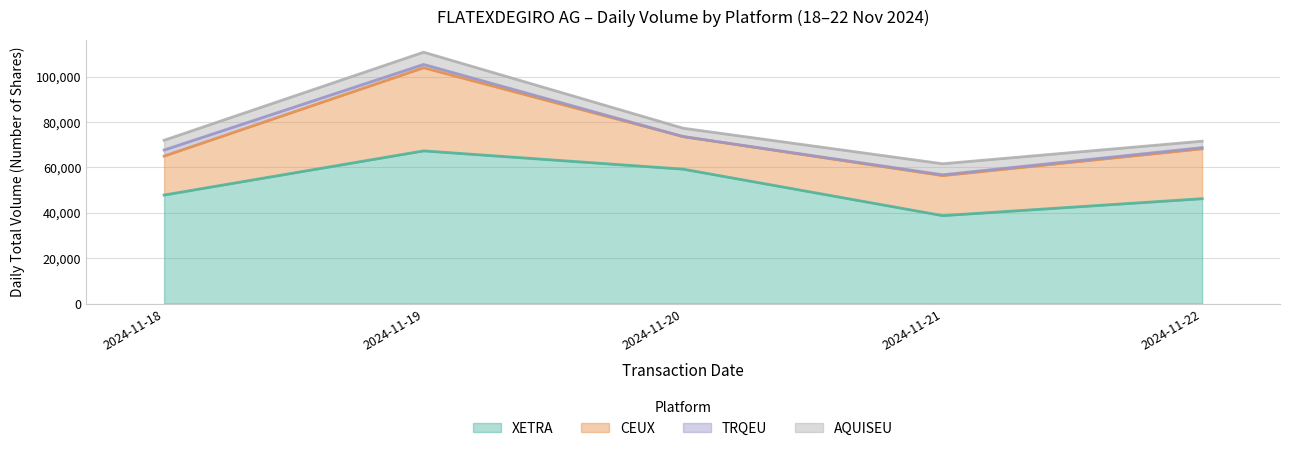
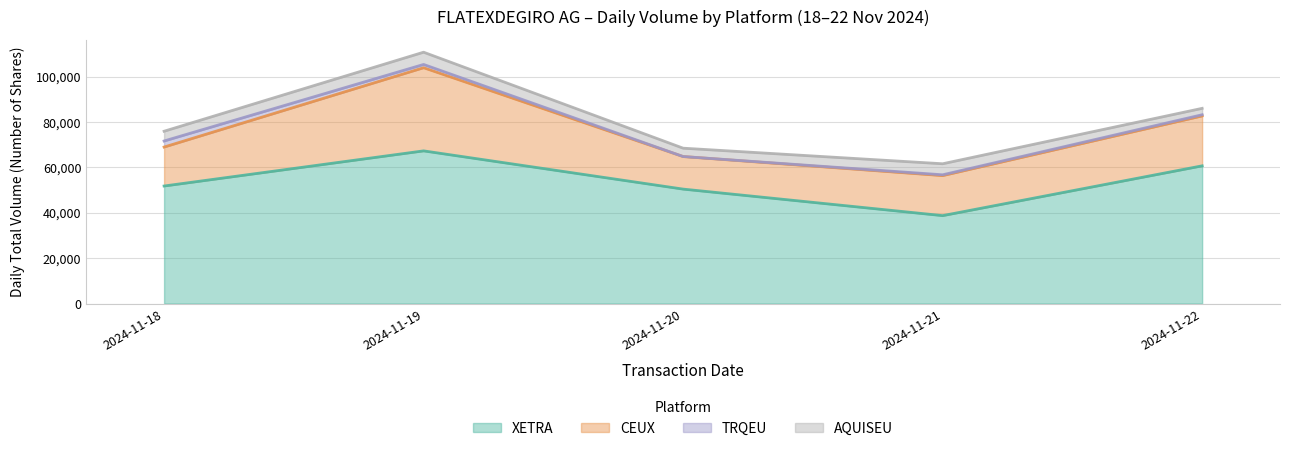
XETRA, 2024-11-18: 48,000 -> 52,000
XETRA, 2024-11-20: 59,000 -> 50,000
XETRA, 2024-11-22: 46,000 -> 61,000
